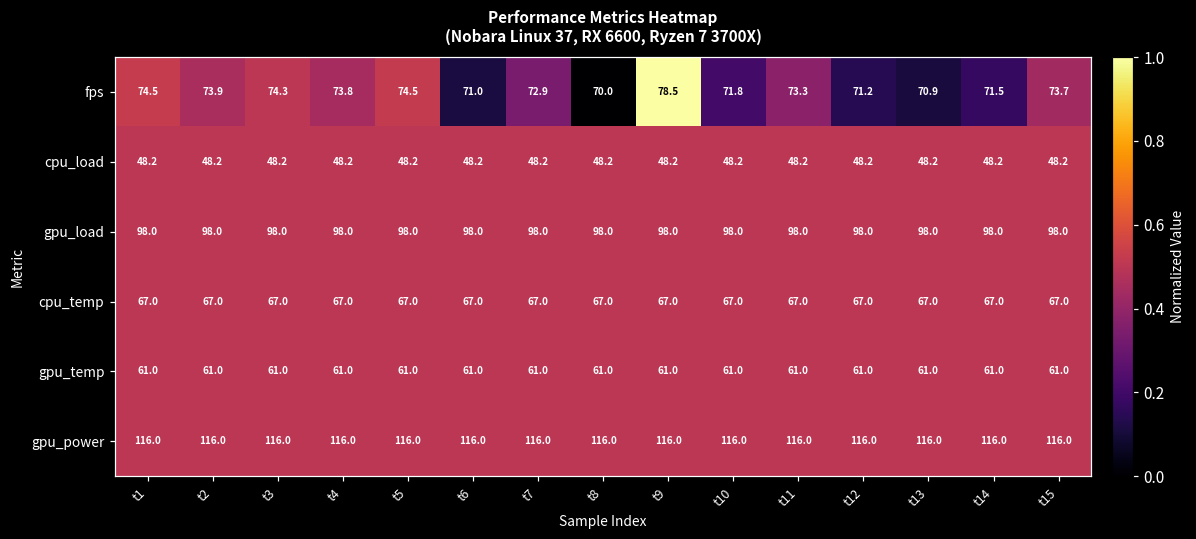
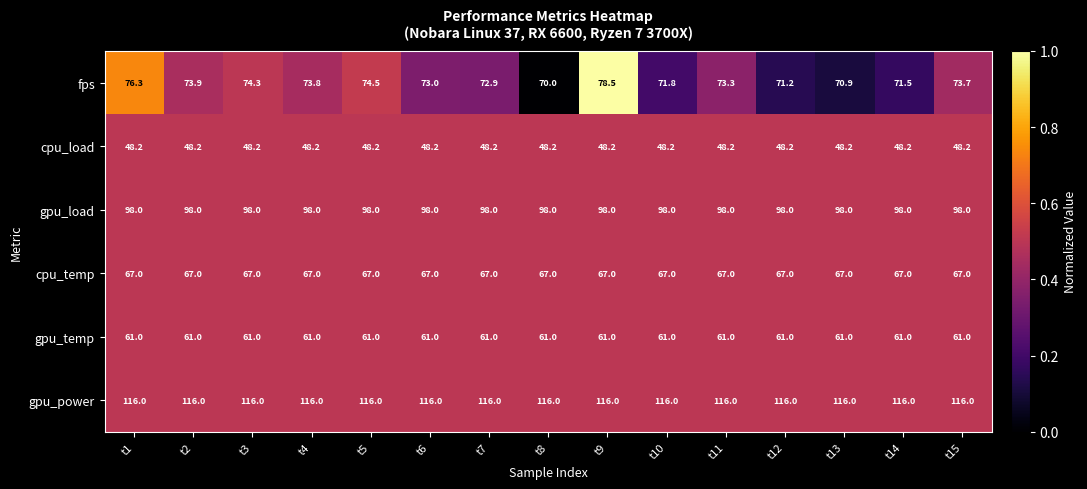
fps, t1: 74.5 -> 76.3
fps, t6: 71.0 -> 73.0
